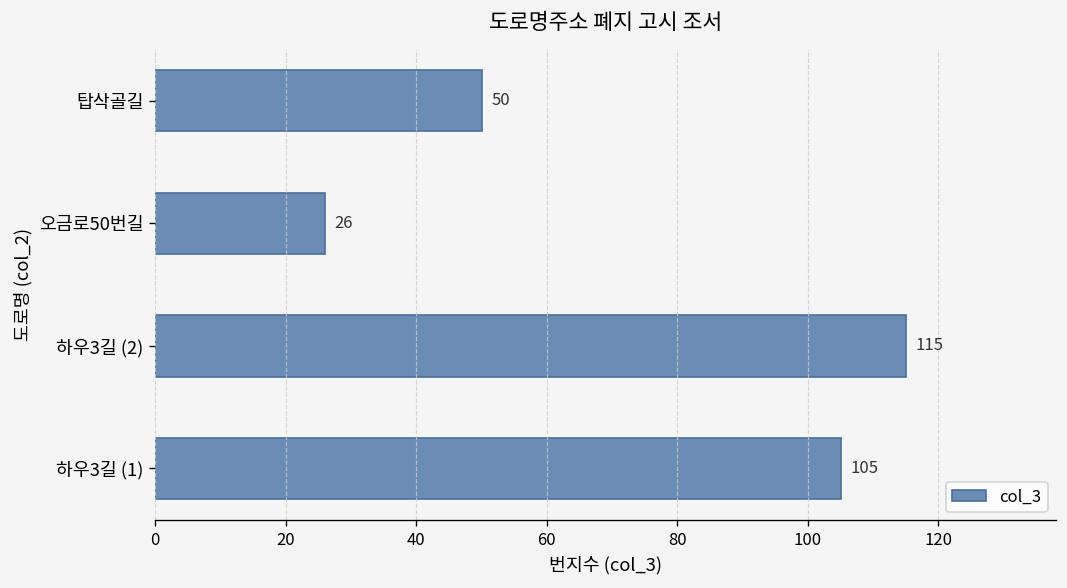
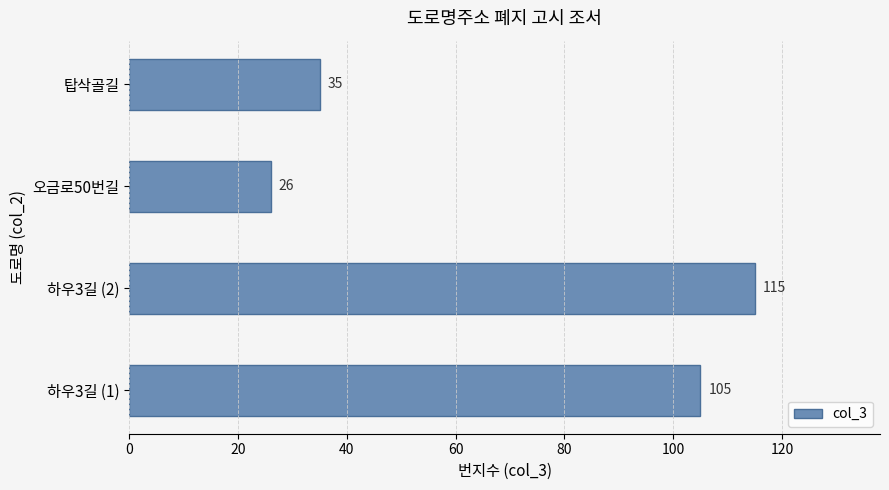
탑삭골길: 50 -> 35
